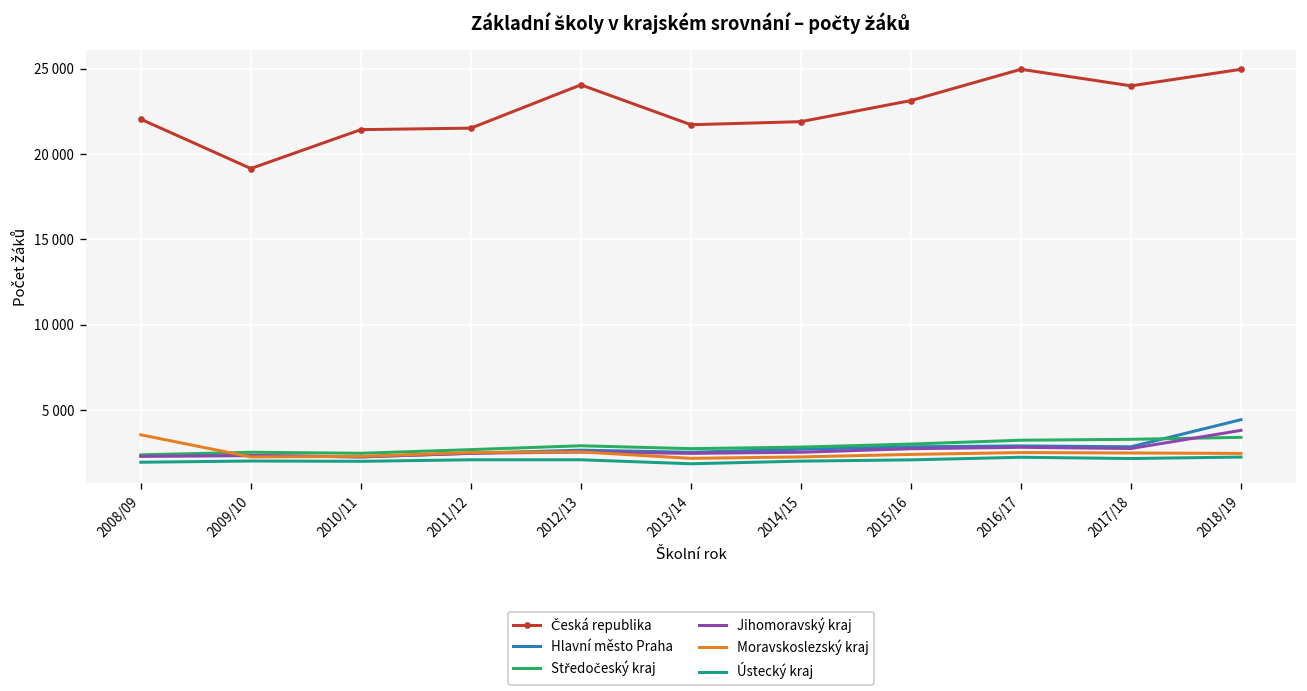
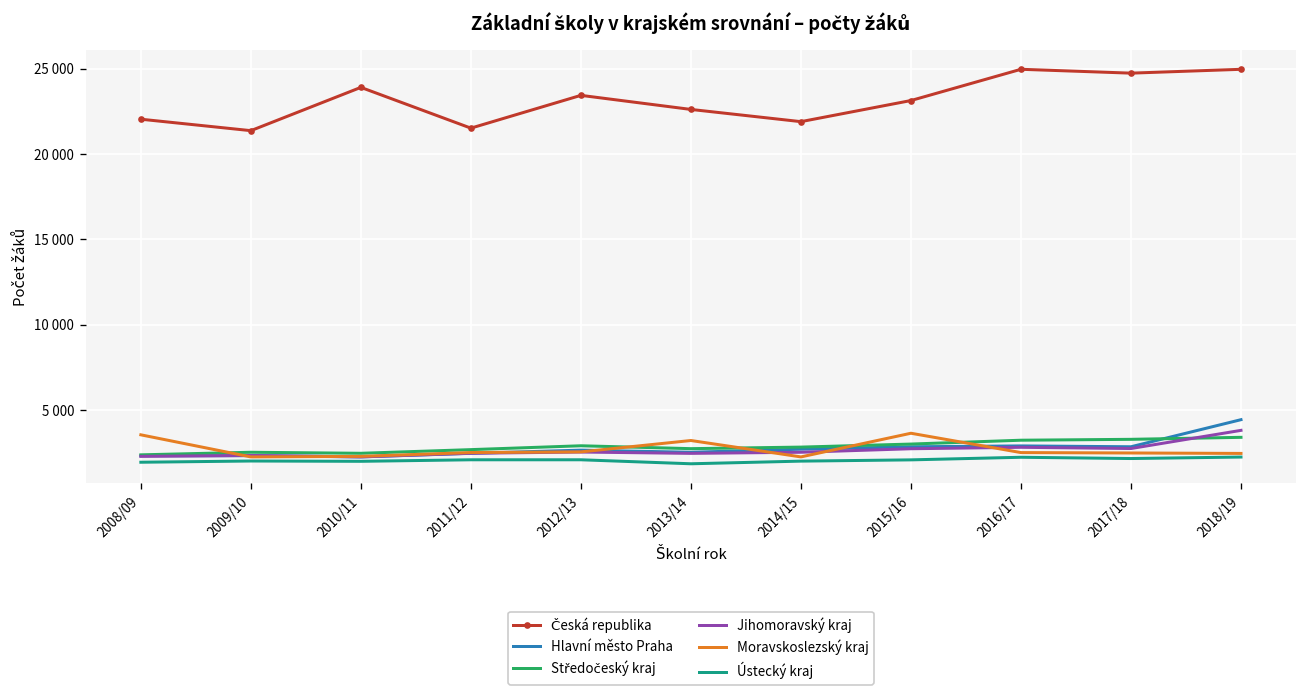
Česká republika, 2009/10: 19200 -> 21400
Česká republika, 2010/11: 21400 -> 23900
Česká republika, 2012/13: 24100 -> 23400
Česká republika, 2013/14: 21700 -> 22600
Moravskoslezský kraj, 2013/14: 2200 -> 3200
Moravskoslezský kraj, 2015/16: 2400 -> 3700
Česká republika, 2017/18: 24000 -> 24700
